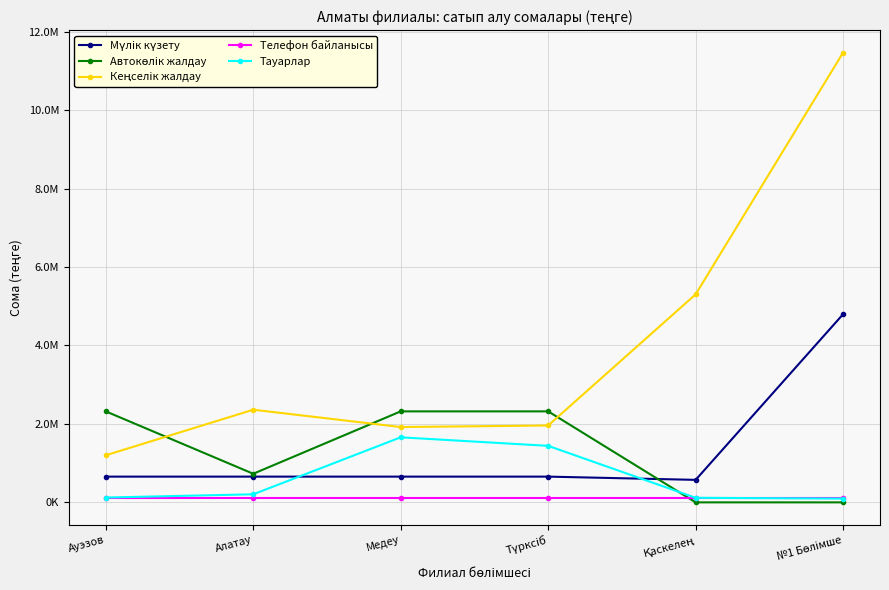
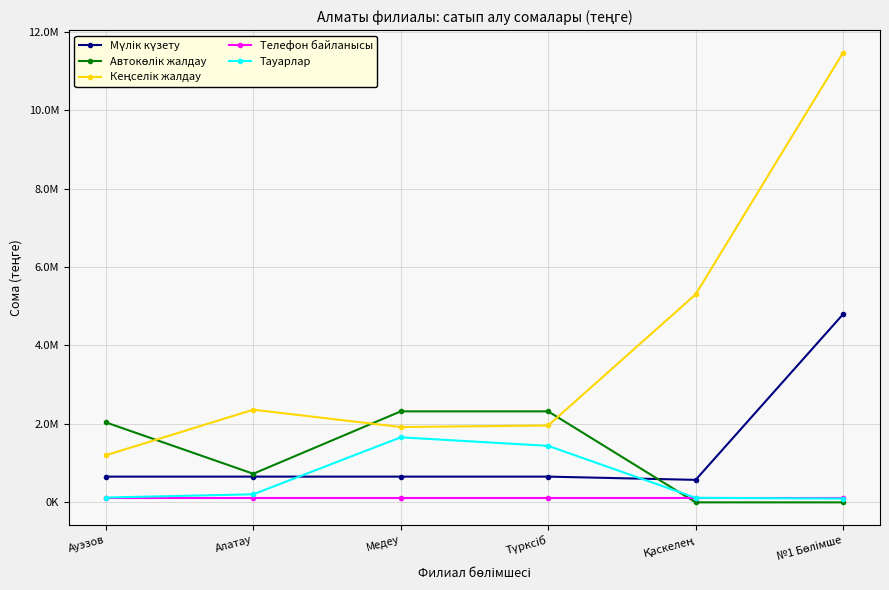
Автокөлік жалдау, Ауэзов: 2300000 -> 2000000
